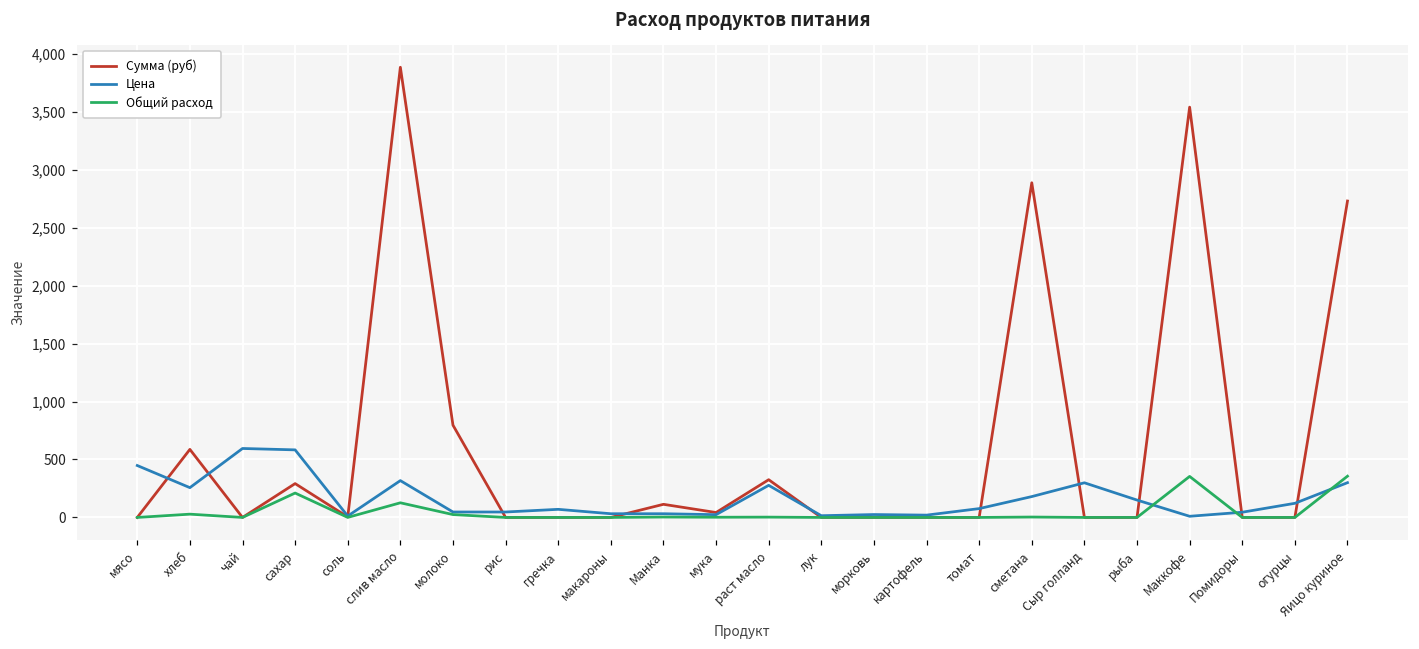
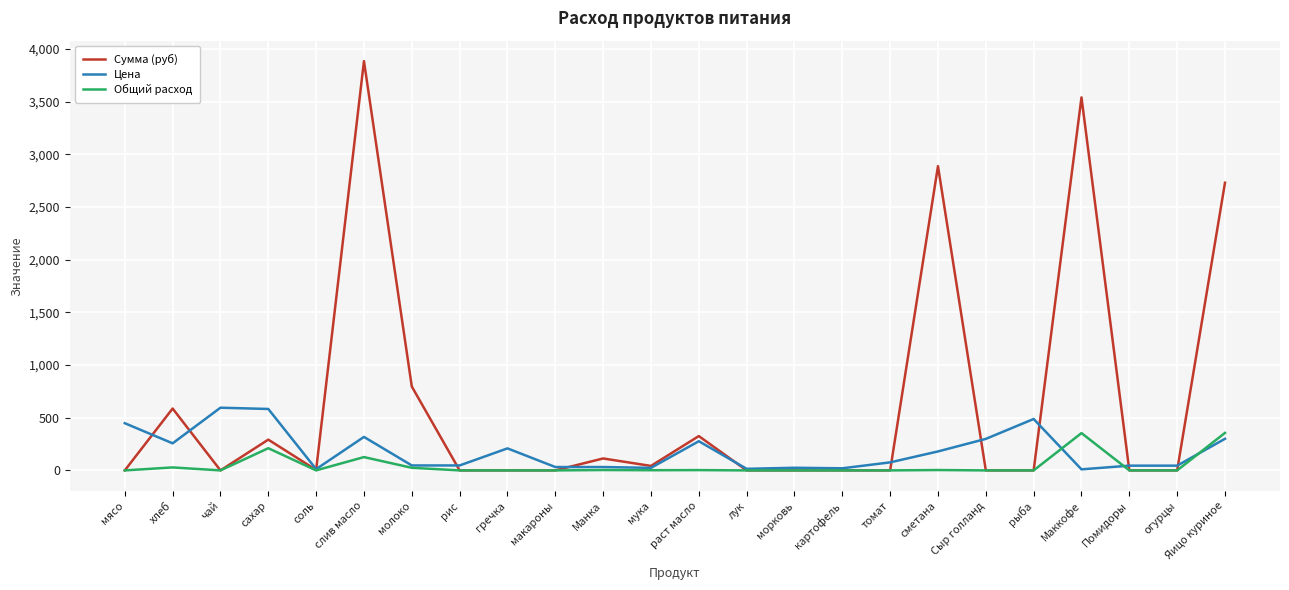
Цена, гречка: 70 -> 210
Цена, рыба: 150 -> 490
Цена, огурцы: 120 -> 50
